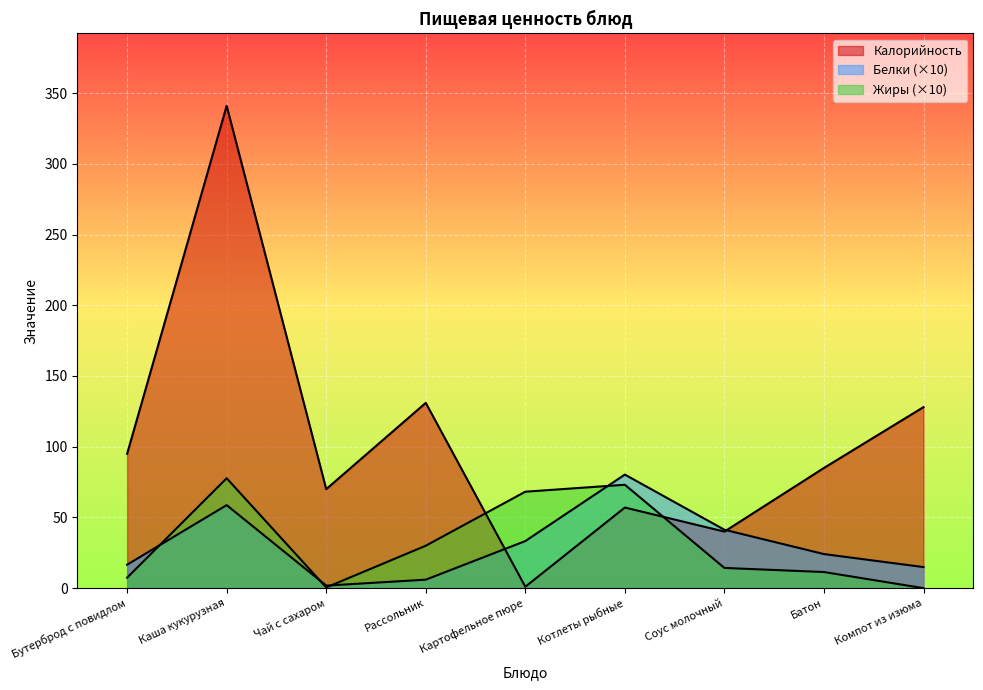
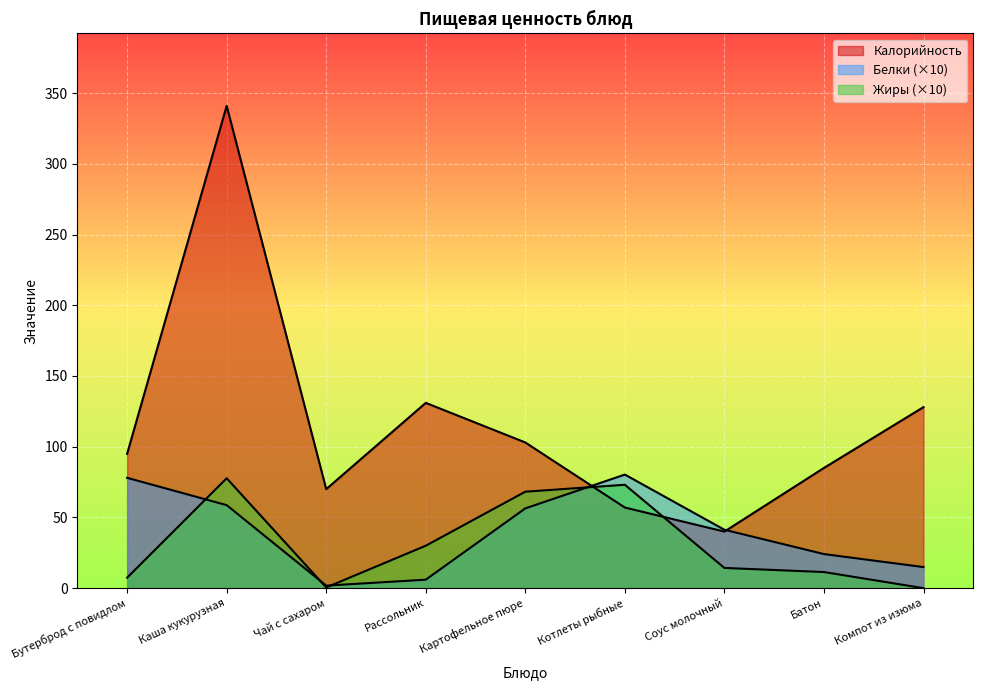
Белки (×10), Бутерброд с повидлом: 17 -> 78
Калорийность, Картофельное пюре: 1 -> 103
Белки (×10), Картофельное пюре: 33 -> 56
